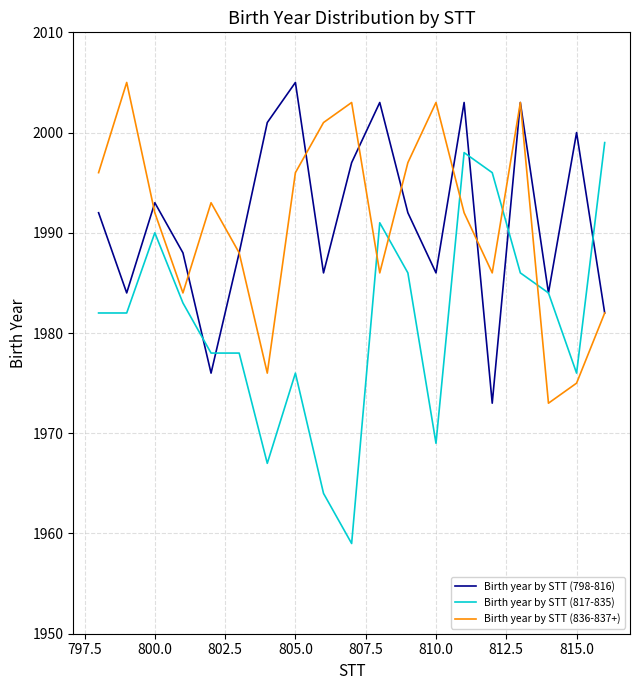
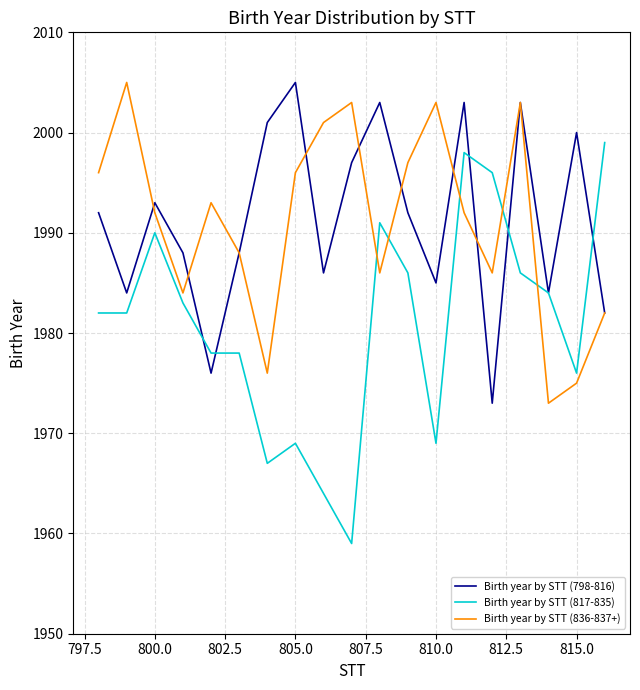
Birth year by STT (817-835), 805.0: 1976 -> 1969
Birth year by STT (798-816), 810.0: 1986 -> 1985
